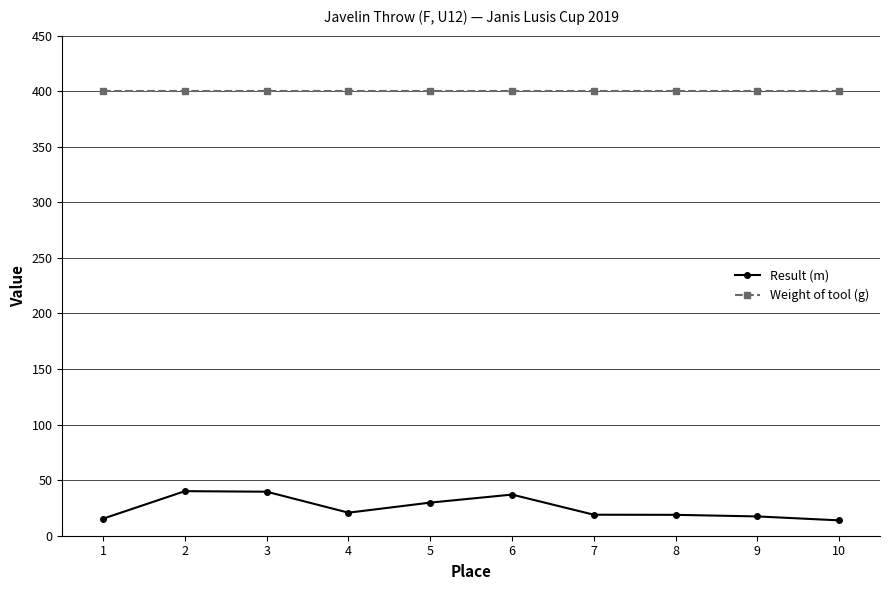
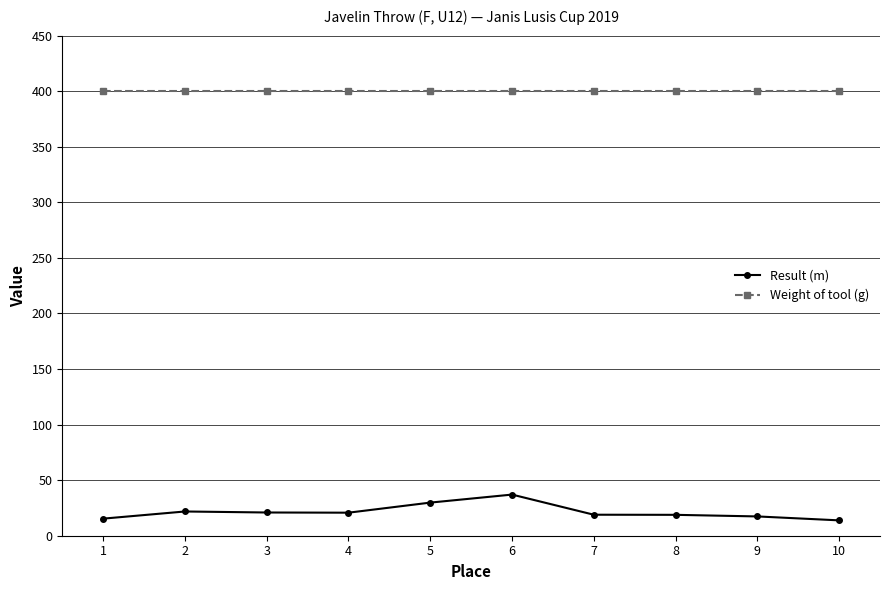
Result (m), 2: 40 -> 22
Result (m), 3: 40 -> 21
